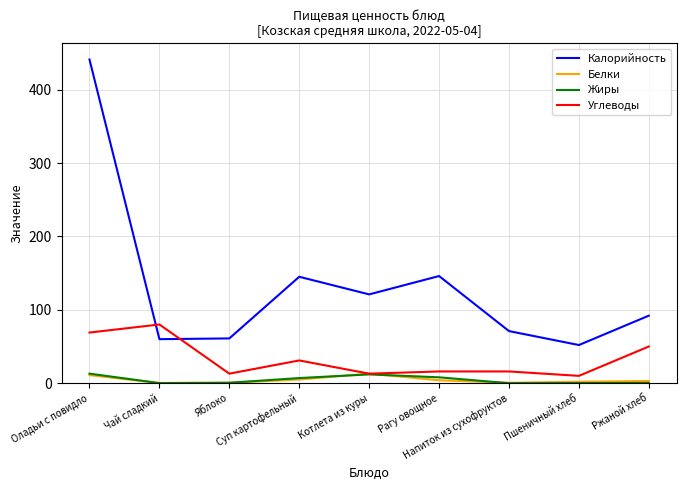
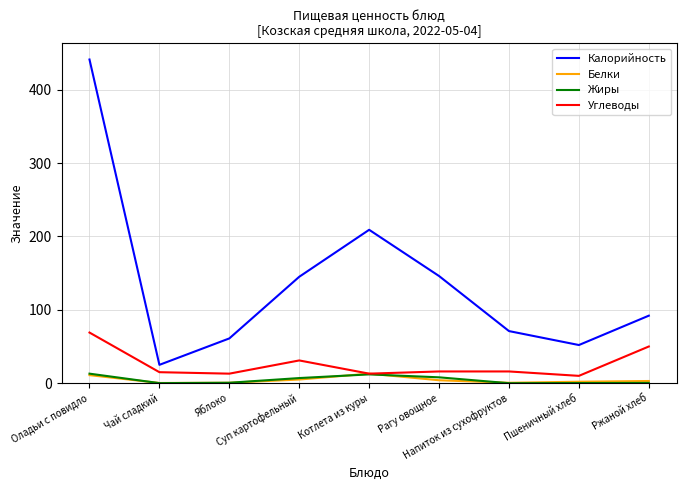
Калорийность, Чай сладкий: 60 -> 30
Углеводы, Чай сладкий: 80 -> 20
Калорийность, Котлета из куры: 120 -> 210
